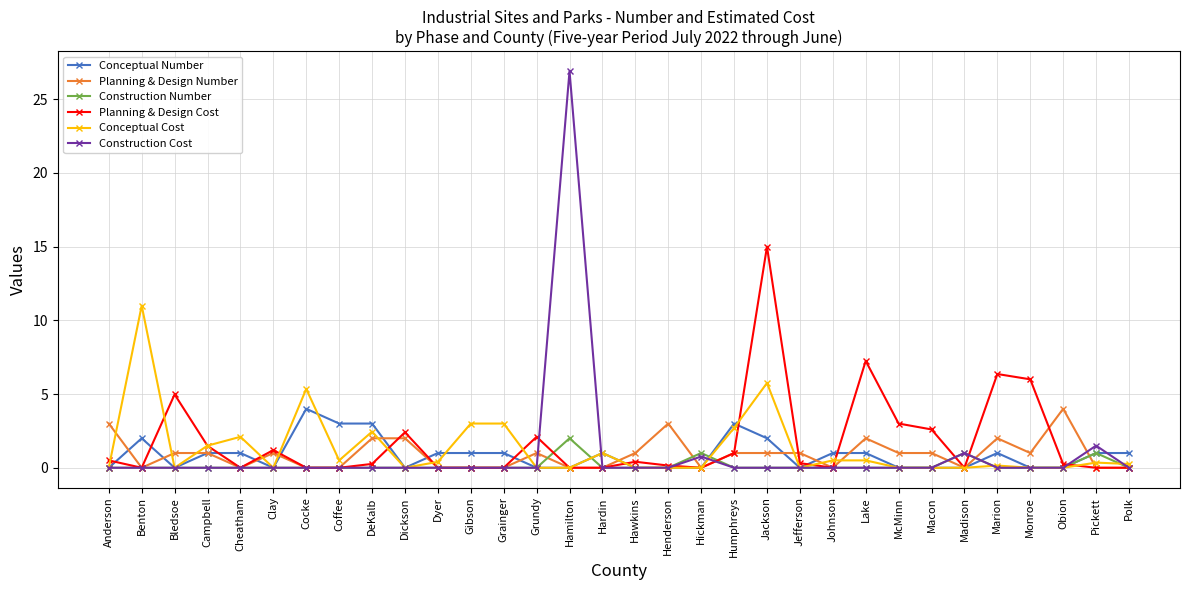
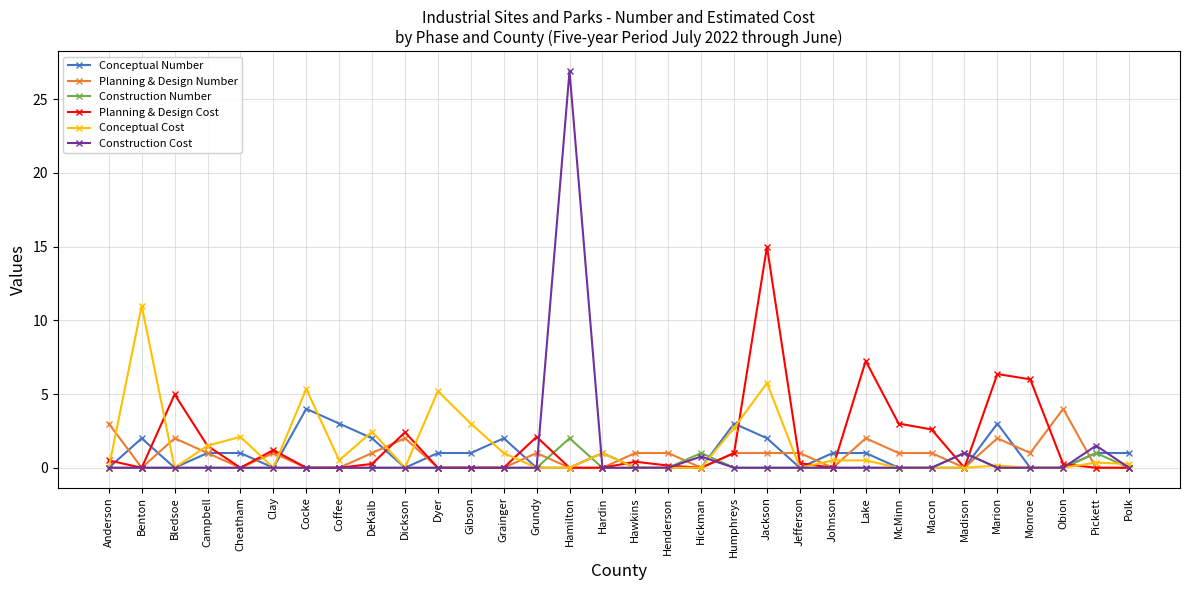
Planning & Design Number, Bledsoe: 1 -> 2
Conceptual Number, DeKalb: 3 -> 2
Planning & Design Number, DeKalb: 2 -> 1
Conceptual Cost, Dyer: 0.4 -> 5.2
Conceptual Number, Grainger: 1 -> 2
Conceptual Cost, Grainger: 3 -> 1
Planning & Design Number, Henderson: 3 -> 1
Conceptual Number, Marion: 1 -> 3
